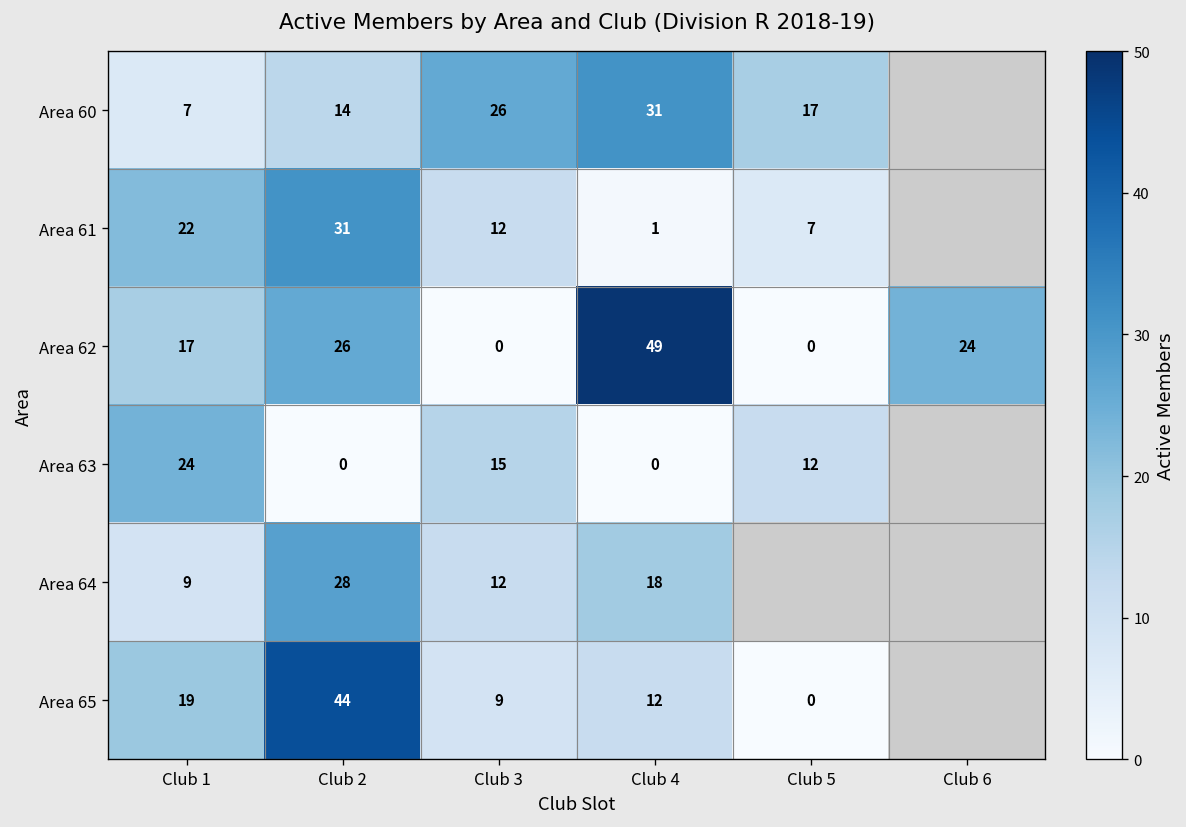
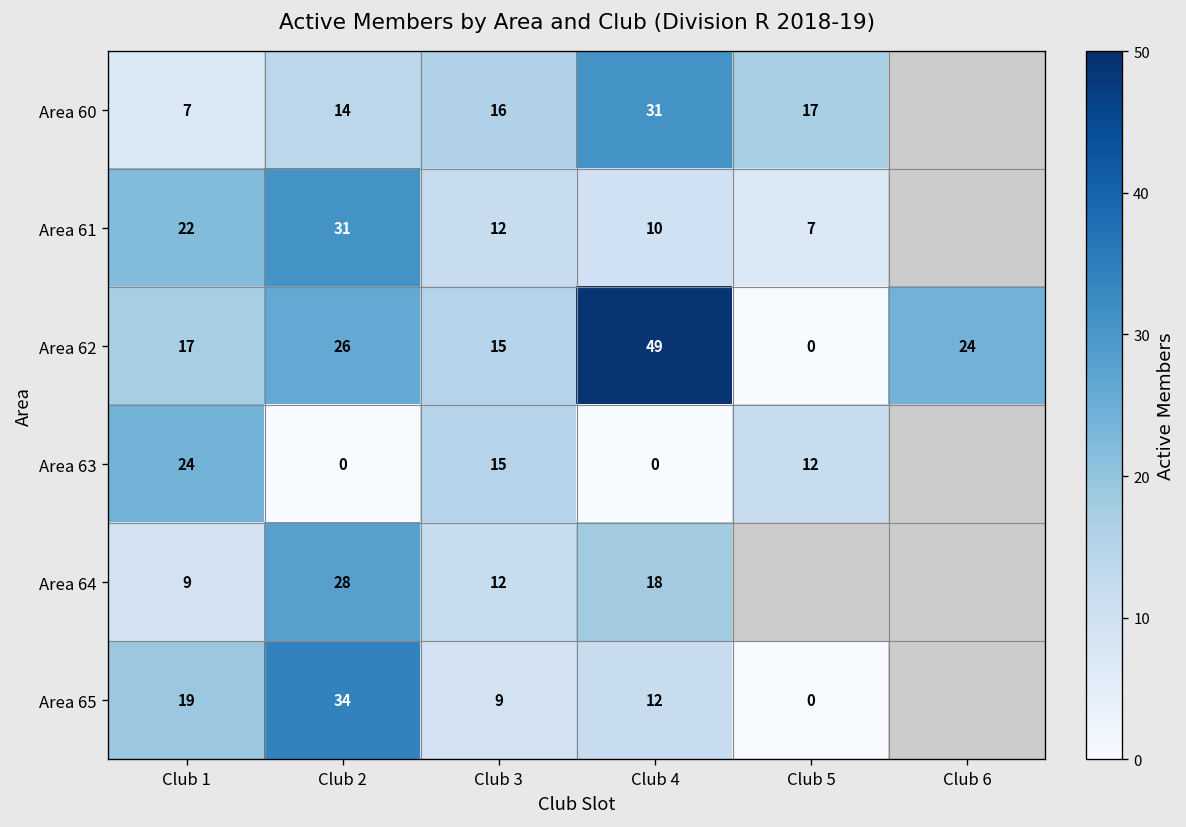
Area 60, Club 3: 26 -> 16
Area 61, Club 4: 1 -> 10
Area 62, Club 3: 0 -> 15
Area 65, Club 2: 44 -> 34
